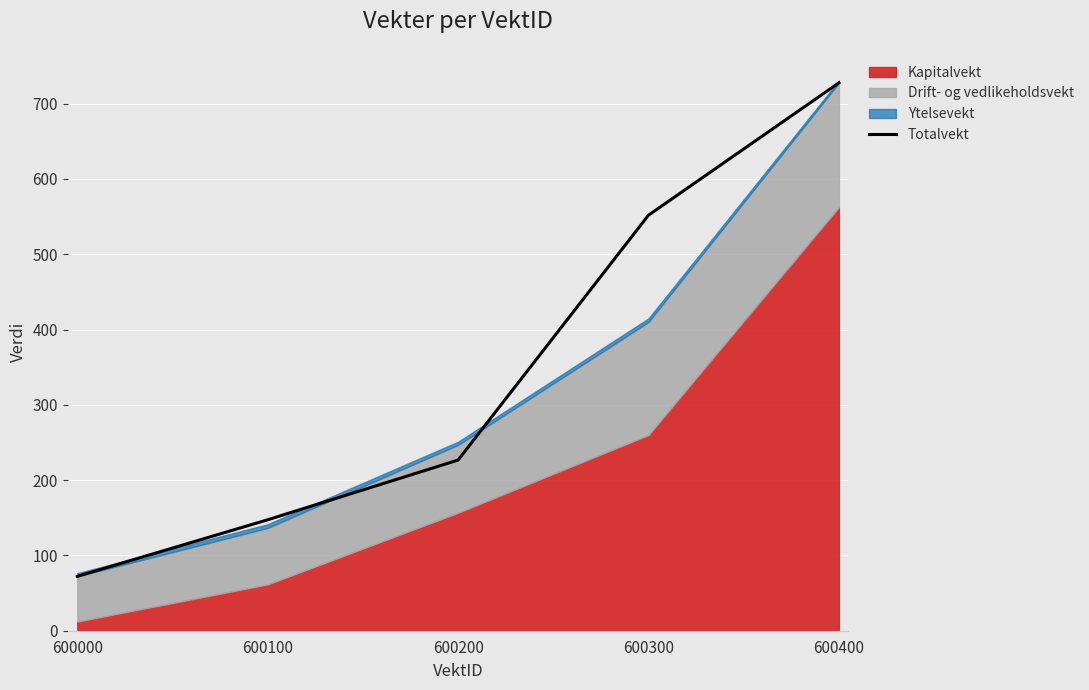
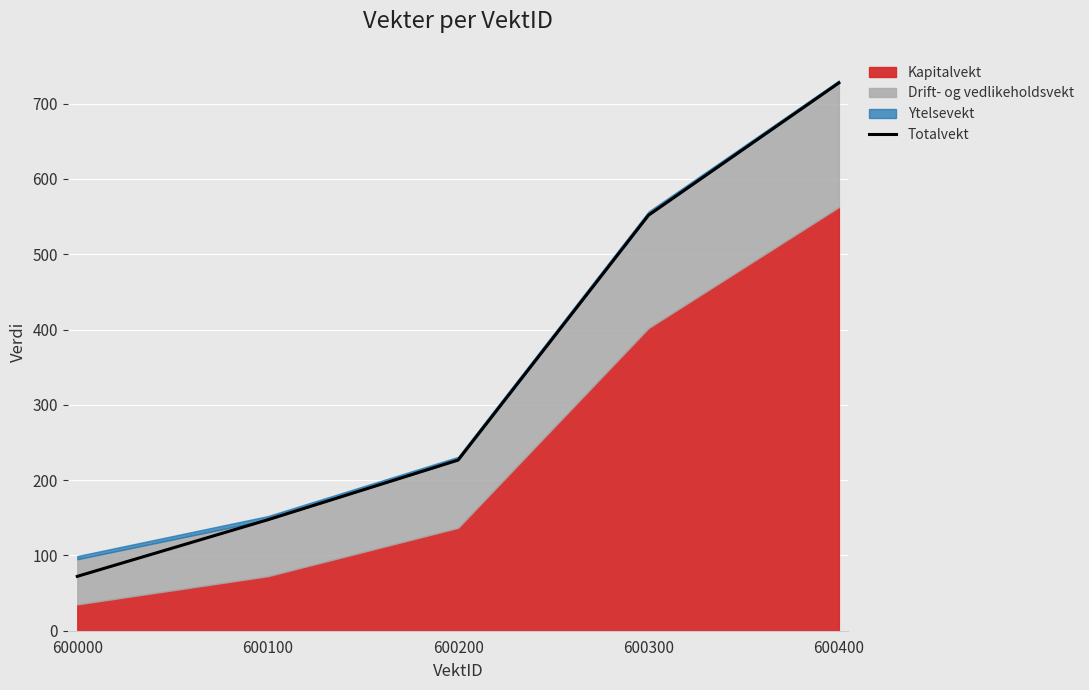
Kapitalvekt, 600000: 10 -> 30
Kapitalvekt, 600100: 60 -> 70
Kapitalvekt, 600200: 160 -> 140
Kapitalvekt, 600300: 260 -> 400
